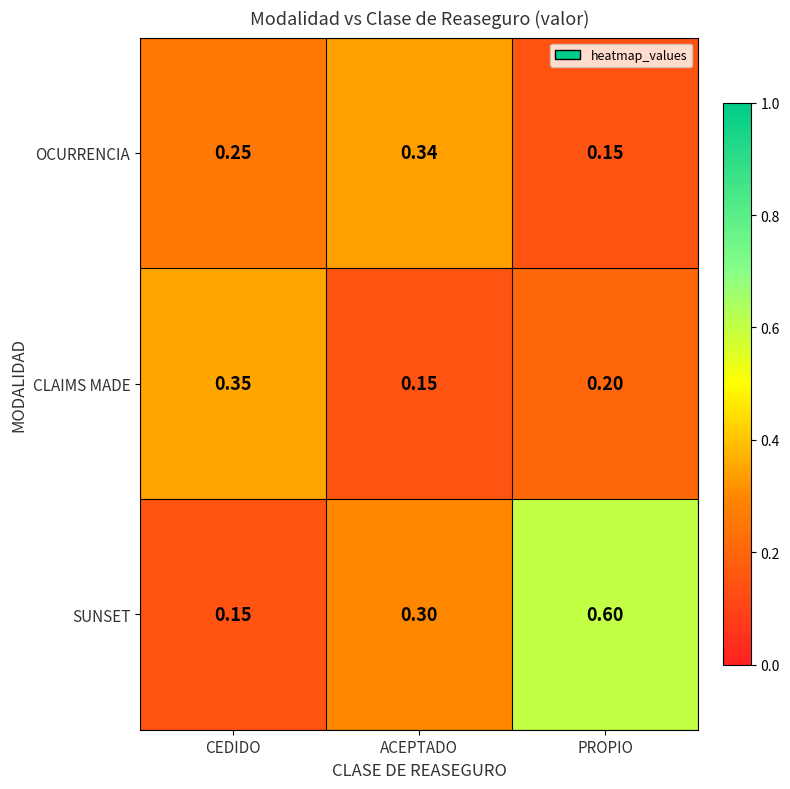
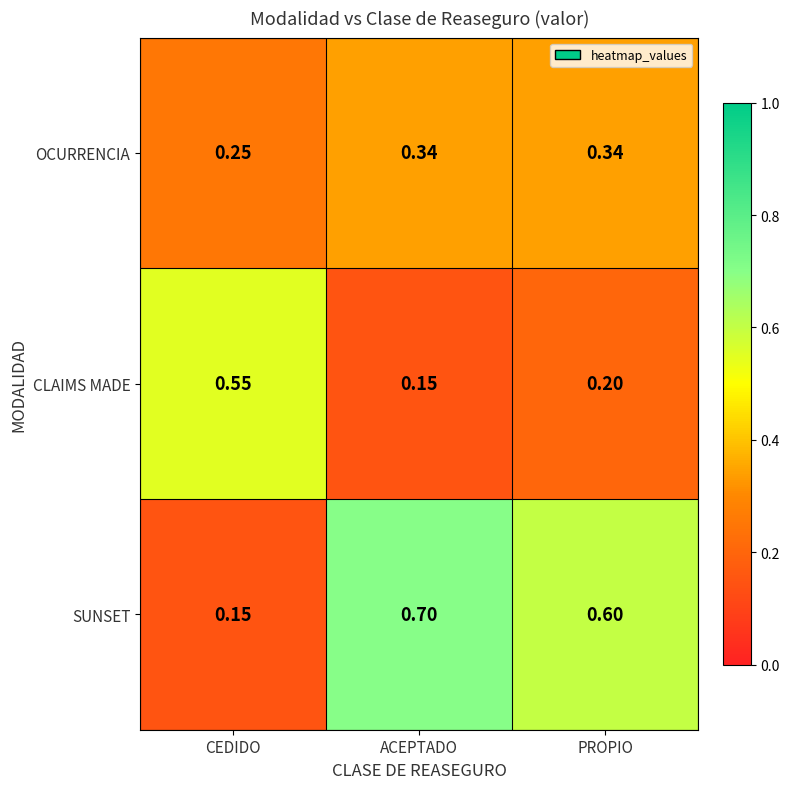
OCURRENCIA, PROPIO: 0.15 -> 0.34
CLAIMS MADE, CEDIDO: 0.35 -> 0.55
SUNSET, ACEPTADO: 0.30 -> 0.70
